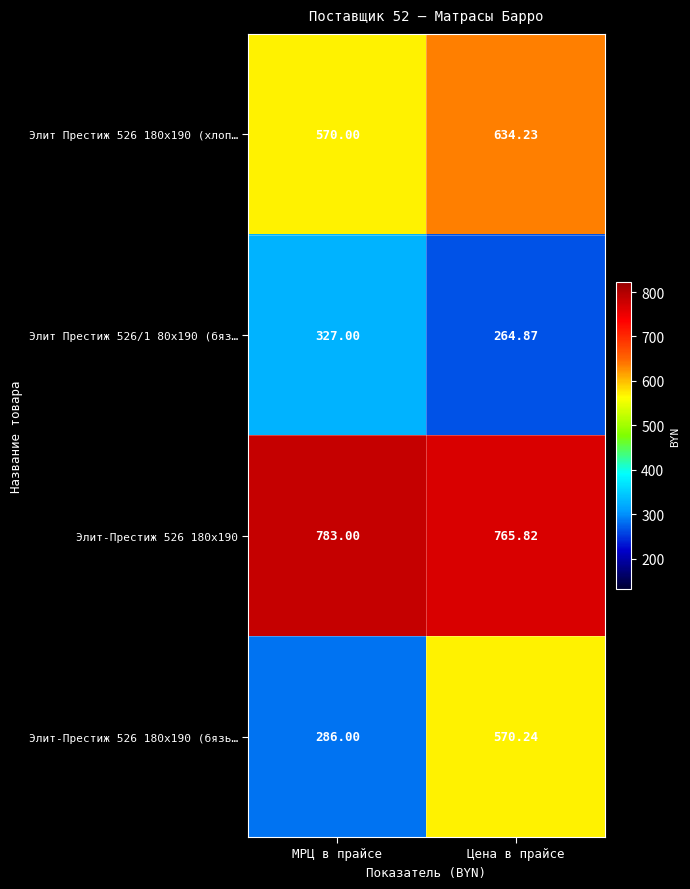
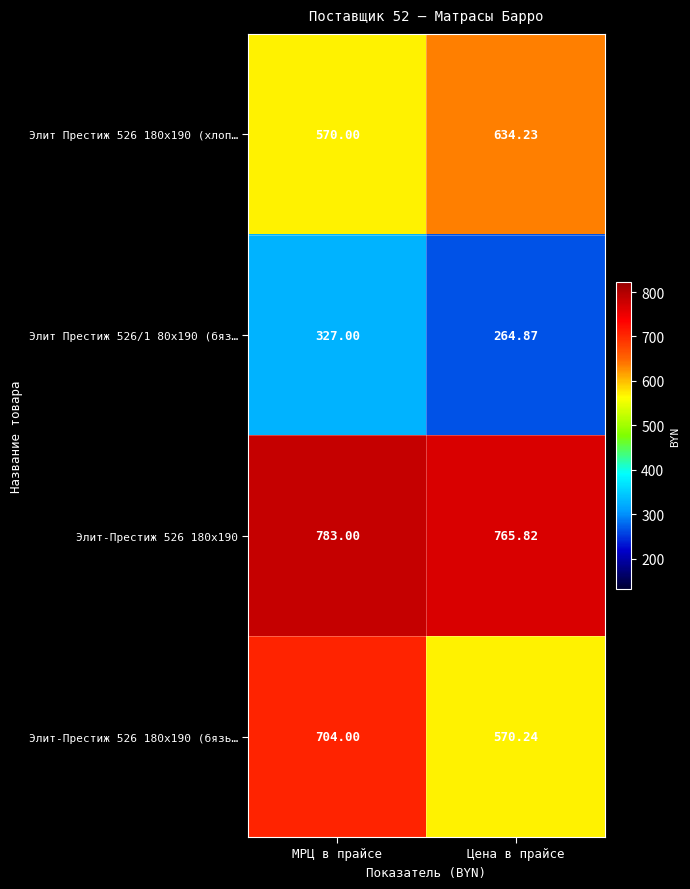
Элит-Престиж 526 180x190 (бязь…, МРЦ в прайсе: 286.00 -> 704.00
